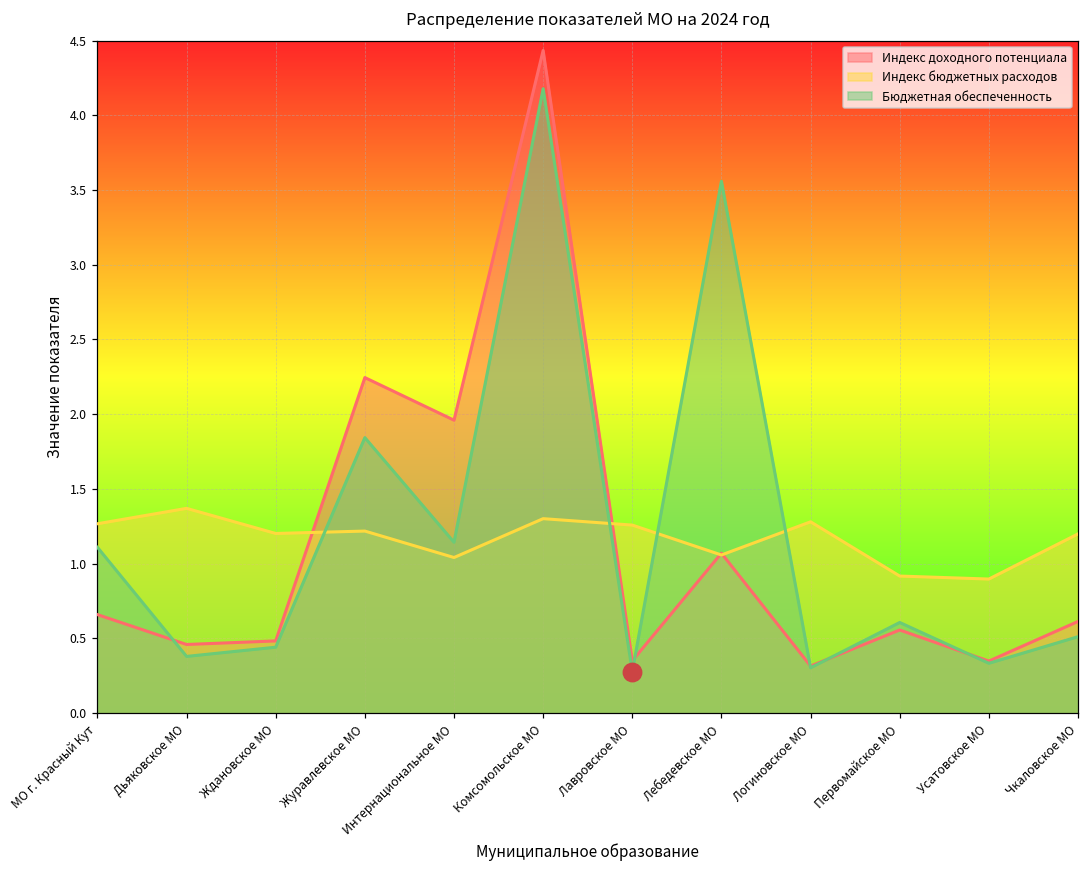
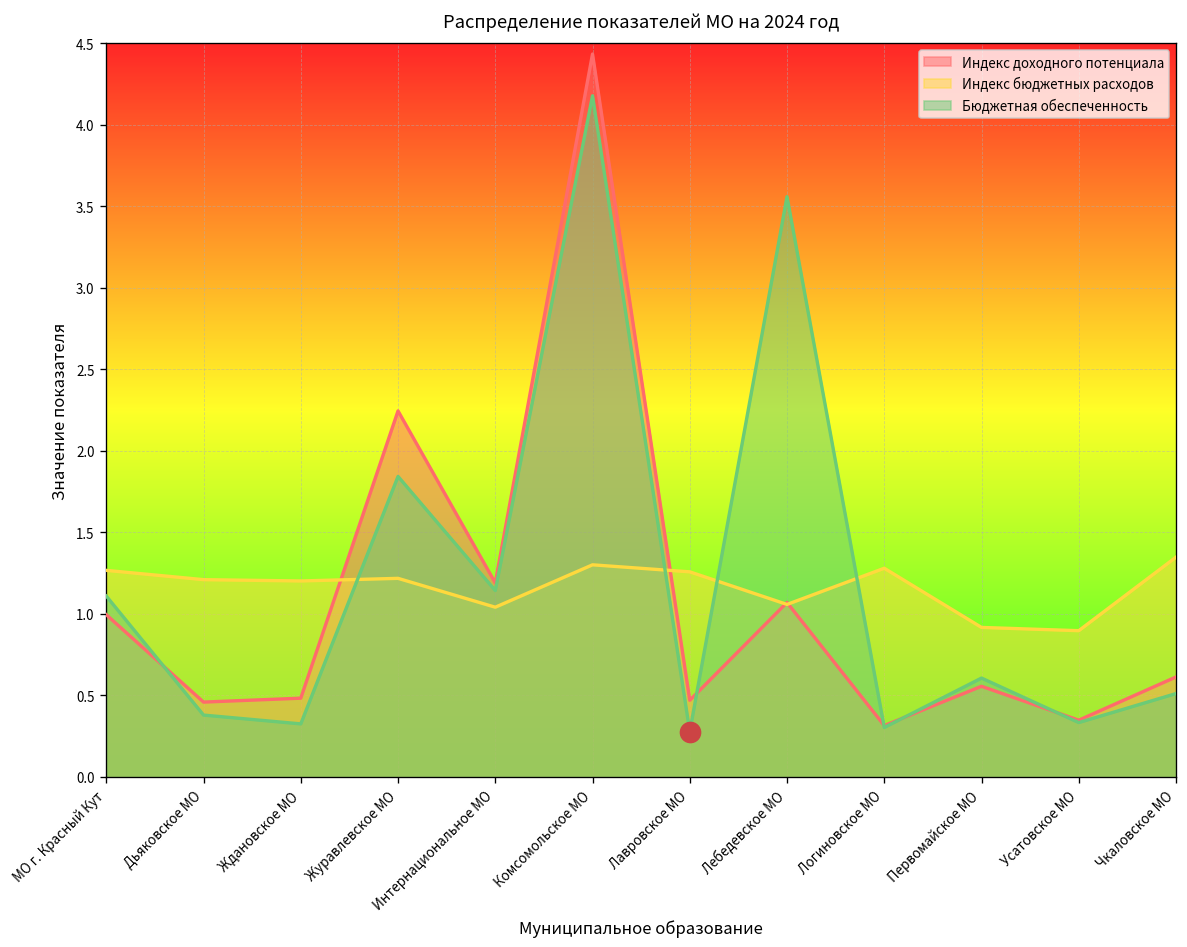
Индекс доходного потенциала, МО г. Красный Кут: 0.66 -> 1.00
Индекс бюджетных расходов, Дьяковское МО: 1.37 -> 1.21
Бюджетная обеспеченность, Ждановское МО: 0.44 -> 0.33
Индекс доходного потенциала, Интернациональное МО: 1.96 -> 1.19
Индекс доходного потенциала, Лавровское МО: 0.35 -> 0.47
Индекс бюджетных расходов, Чкаловское МО: 1.20 -> 1.35
